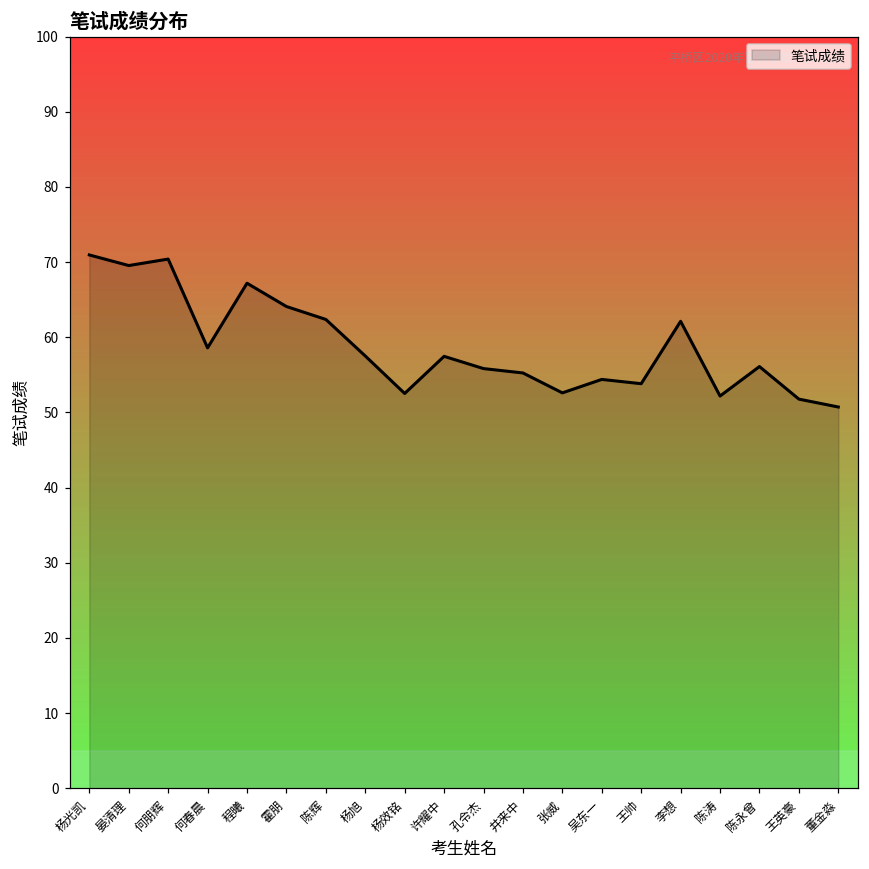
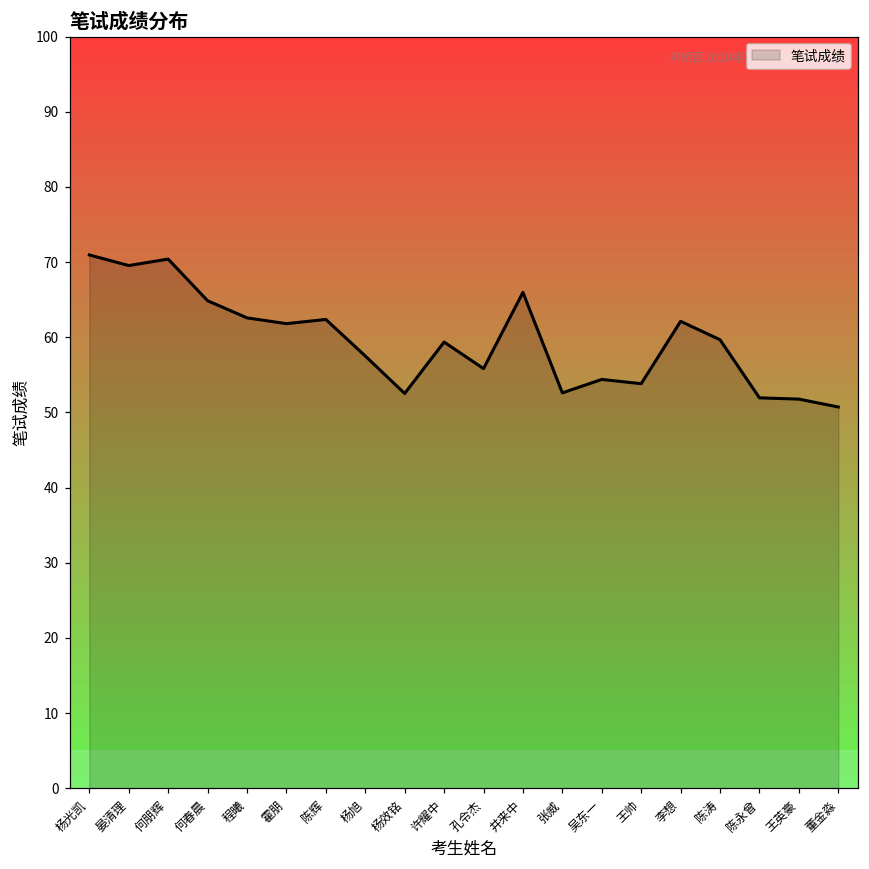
何春晨: 59 -> 65
程曦: 67 -> 63
霍朋: 64 -> 62
许耀中: 57 -> 59
井来中: 55 -> 66
陈涛: 52 -> 60
陈永曾: 56 -> 52
